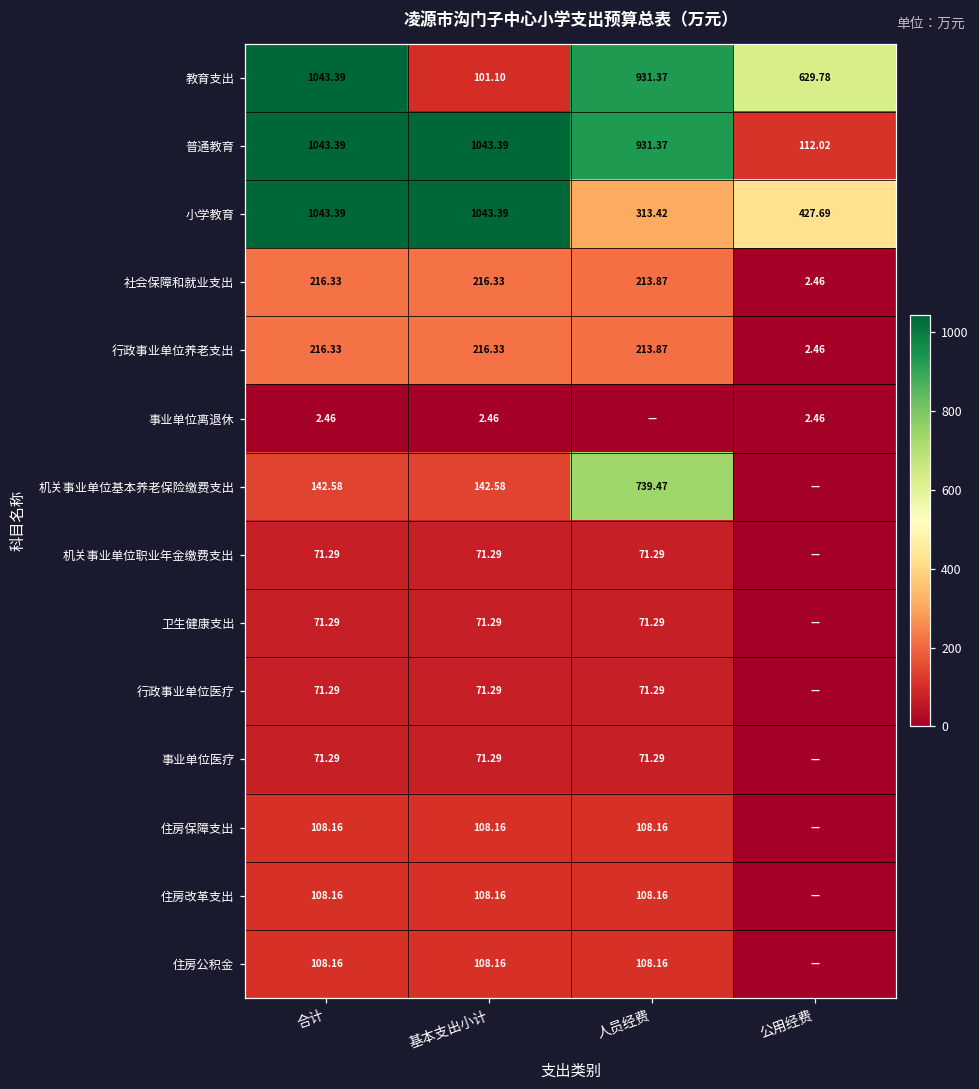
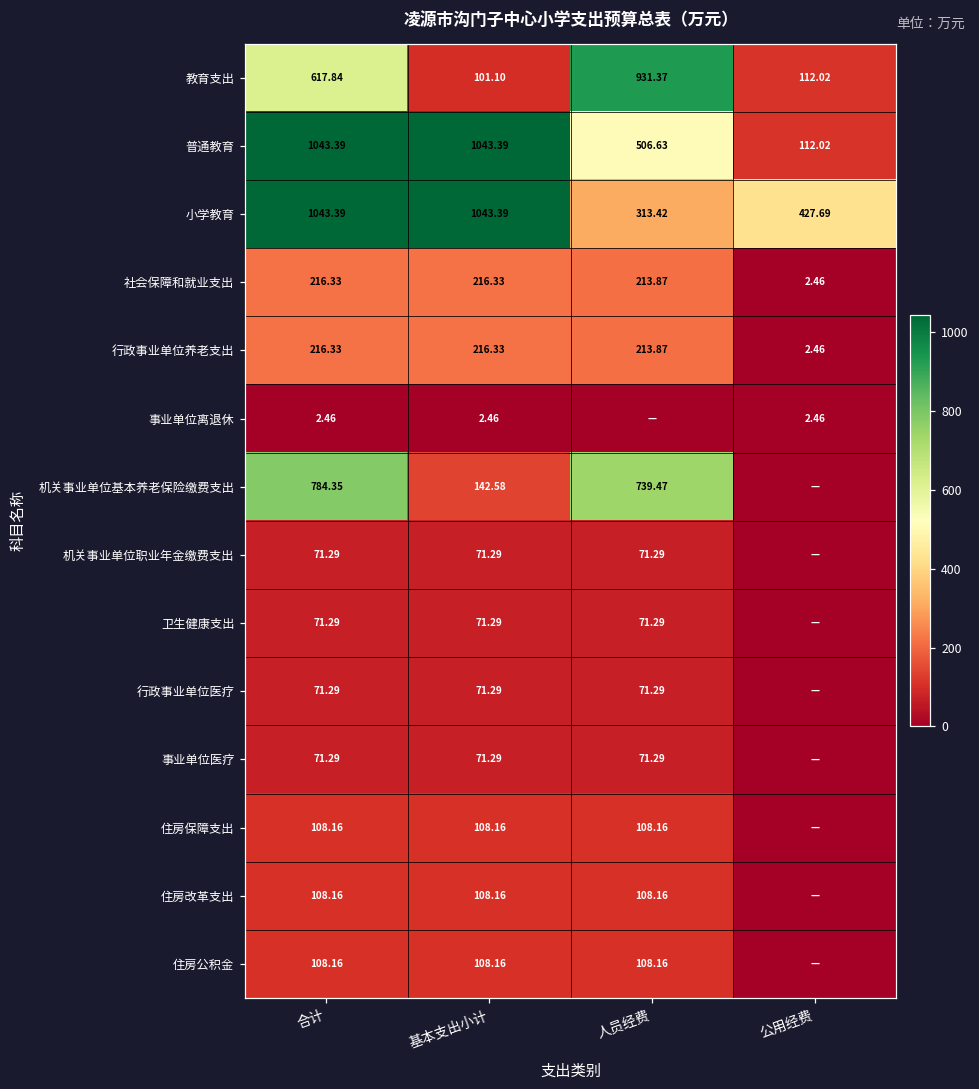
教育支出, 合计: 1043.39 -> 617.84
教育支出, 公用经费: 629.78 -> 112.02
普通教育, 人员经费: 931.37 -> 506.63
机关事业单位基本养老保险缴费支出, 合计: 142.58 -> 784.35
